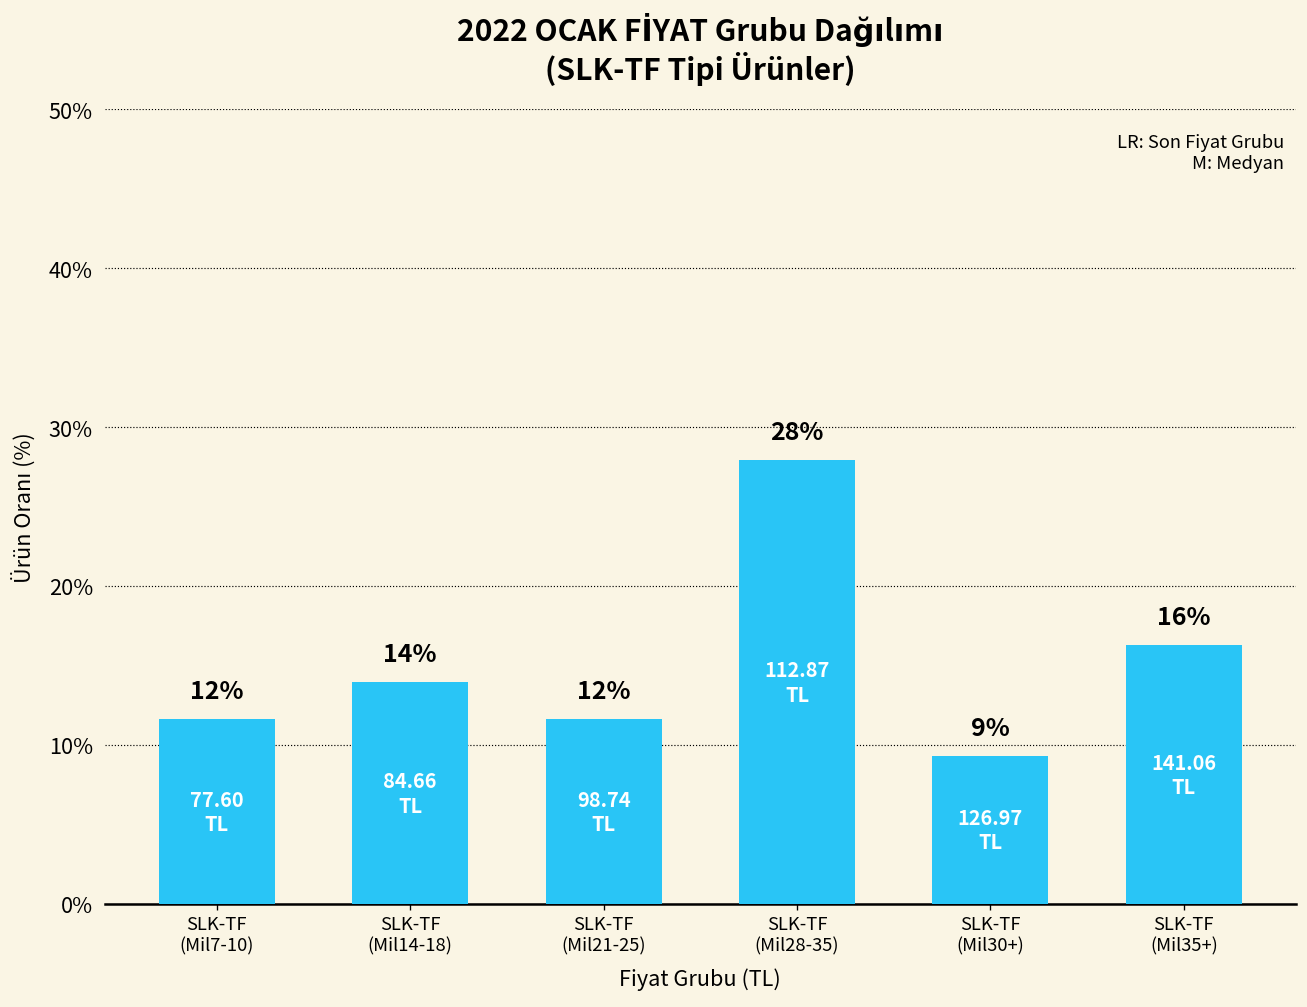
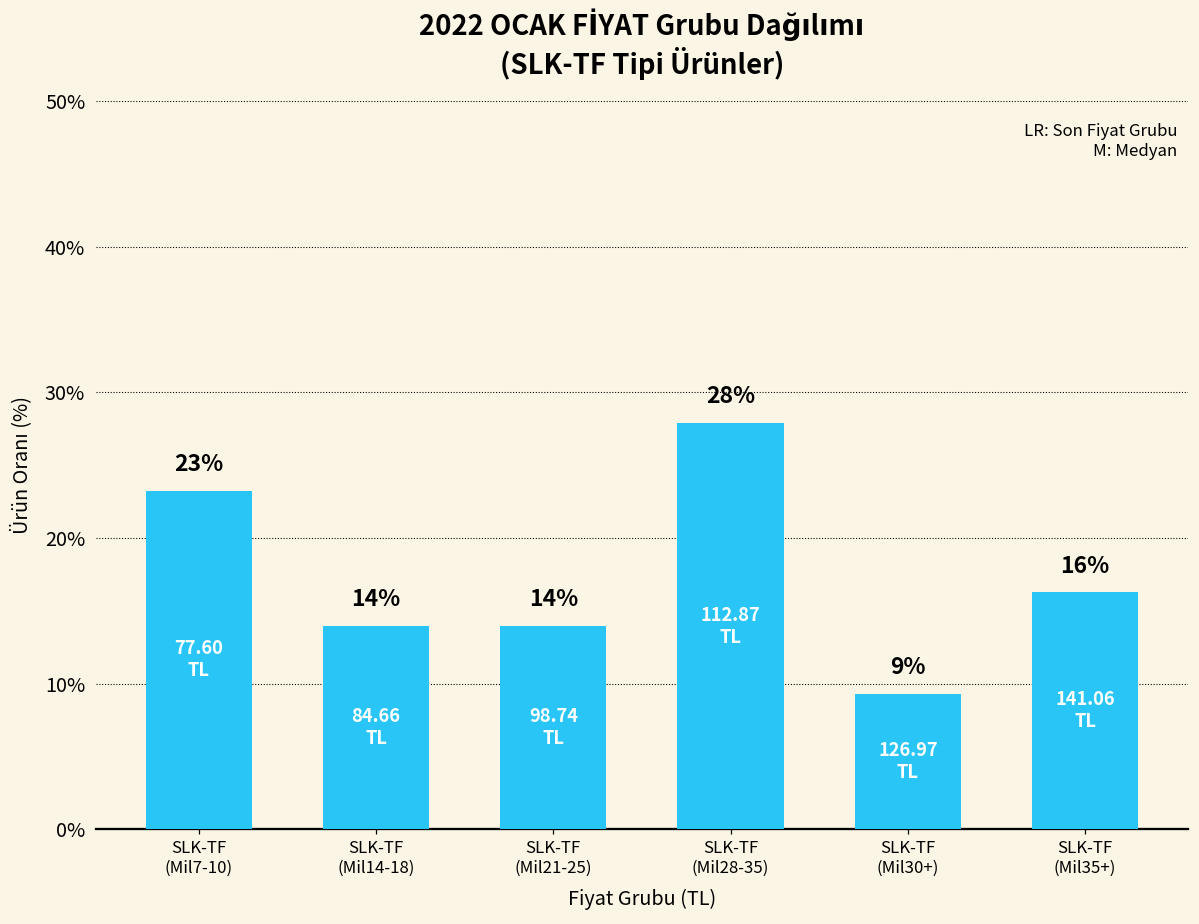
SLK-TF (Mil7-10): 12% -> 23%
SLK-TF (Mil21-25): 12% -> 14%
